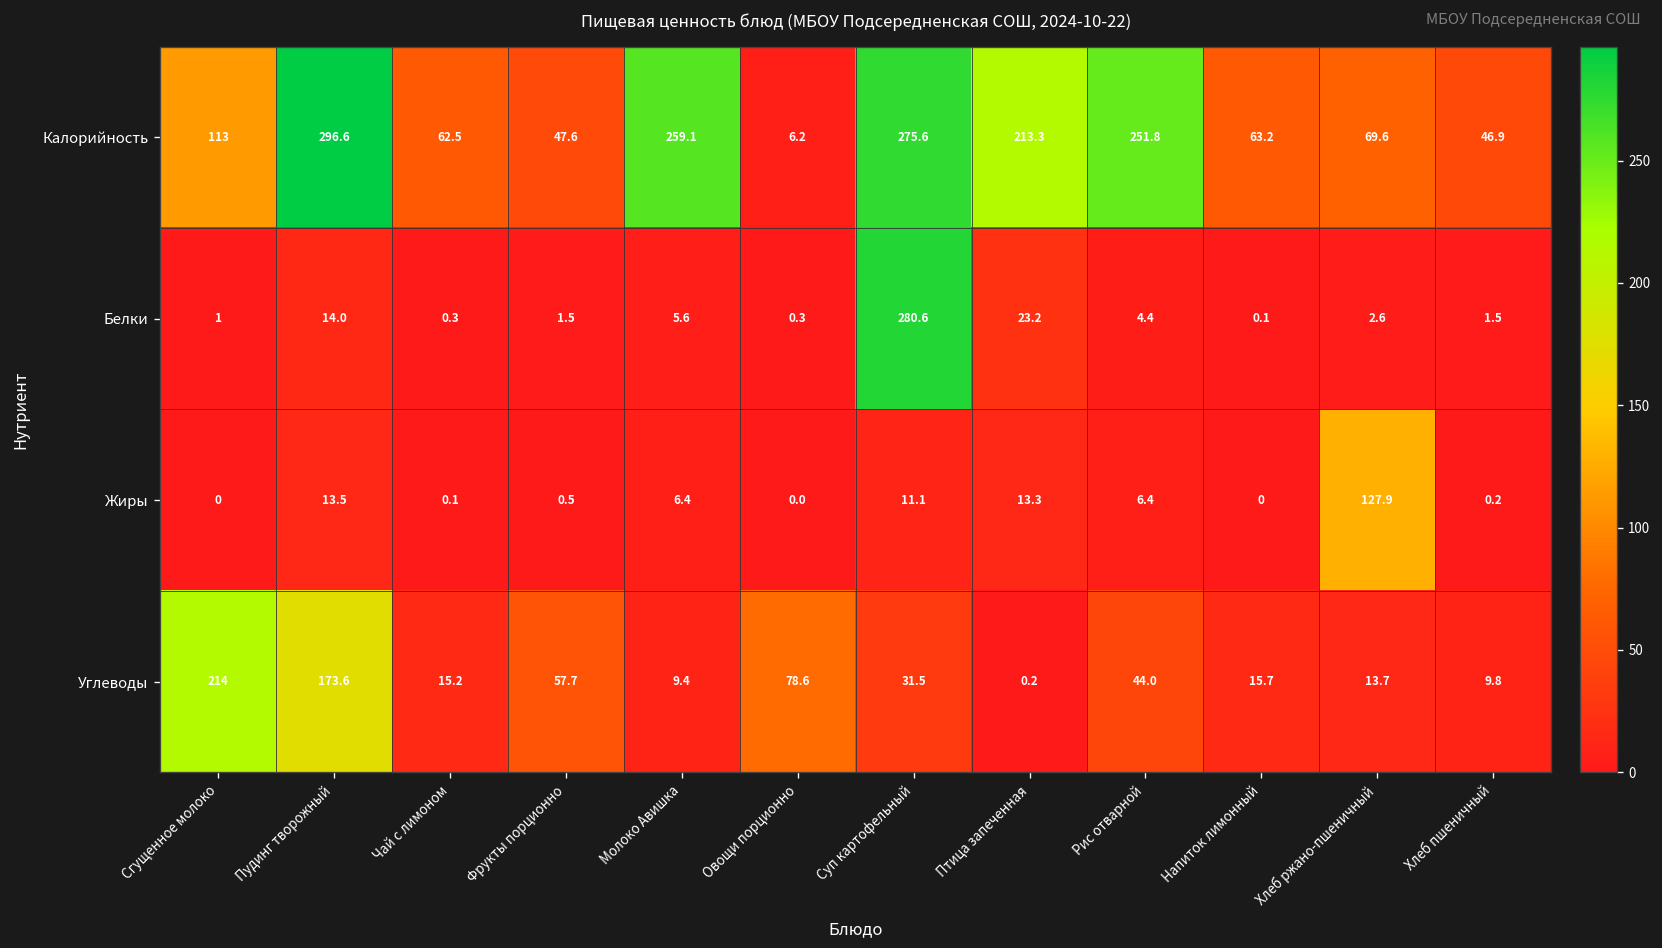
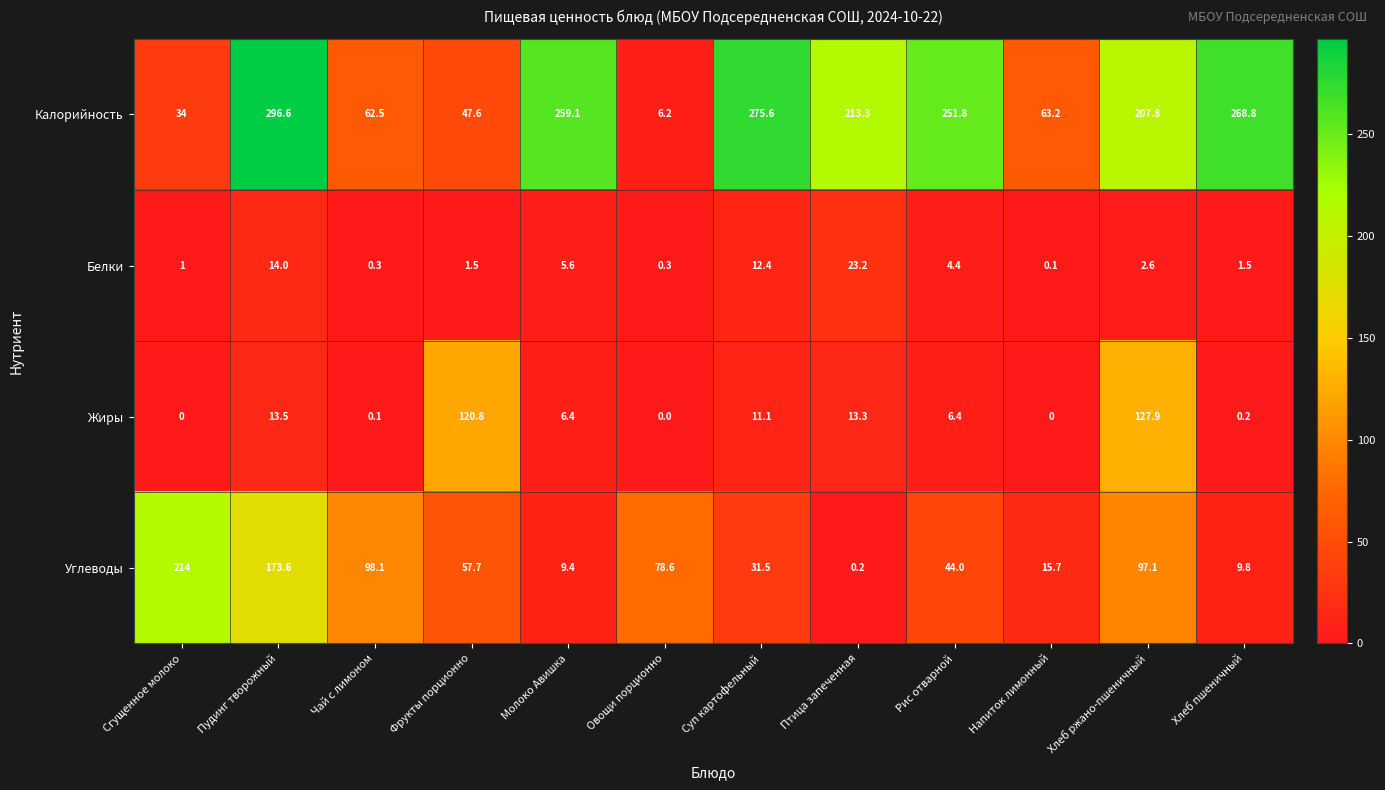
Калорийность, Сгущенное молоко: 113 -> 34
Калорийность, Хлеб ржано-пшеничный: 69.6 -> 207.8
Калорийность, Хлеб пшеничный: 46.9 -> 268.8
Белки, Суп картофельный: 280.6 -> 12.4
Жиры, Фрукты порционно: 0.5 -> 120.8
Углеводы, Чай с лимоном: 15.2 -> 98.1
Углеводы, Хлеб ржано-пшеничный: 13.7 -> 97.1
